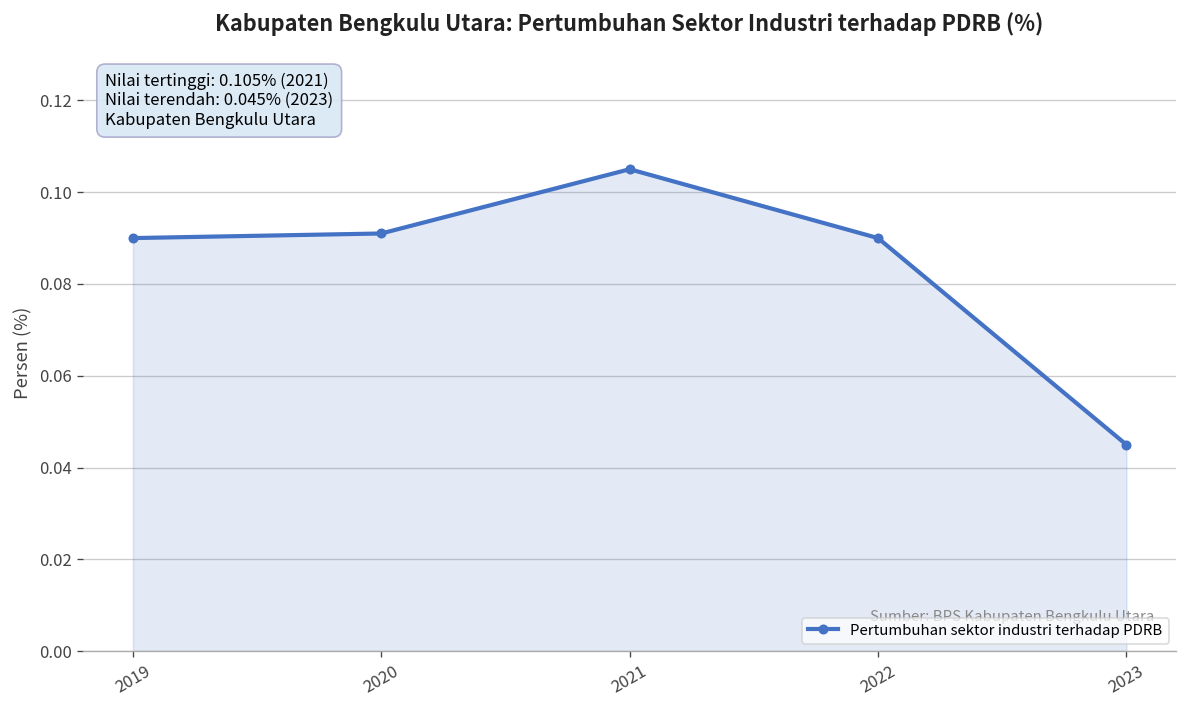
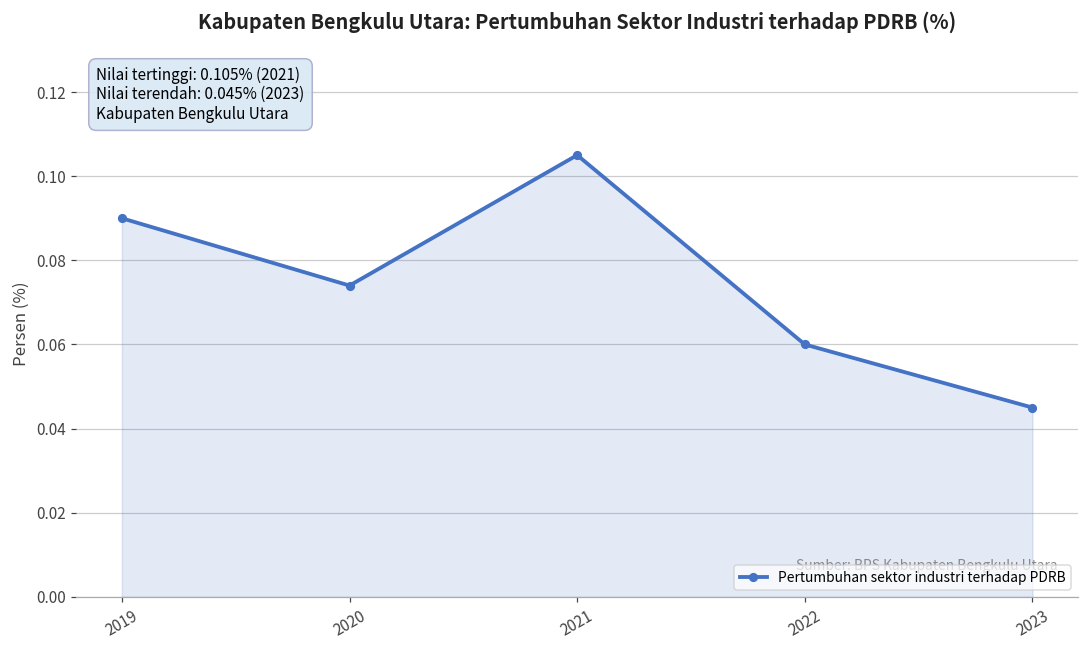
2020: 0.091 -> 0.074
2022: 0.09 -> 0.06
